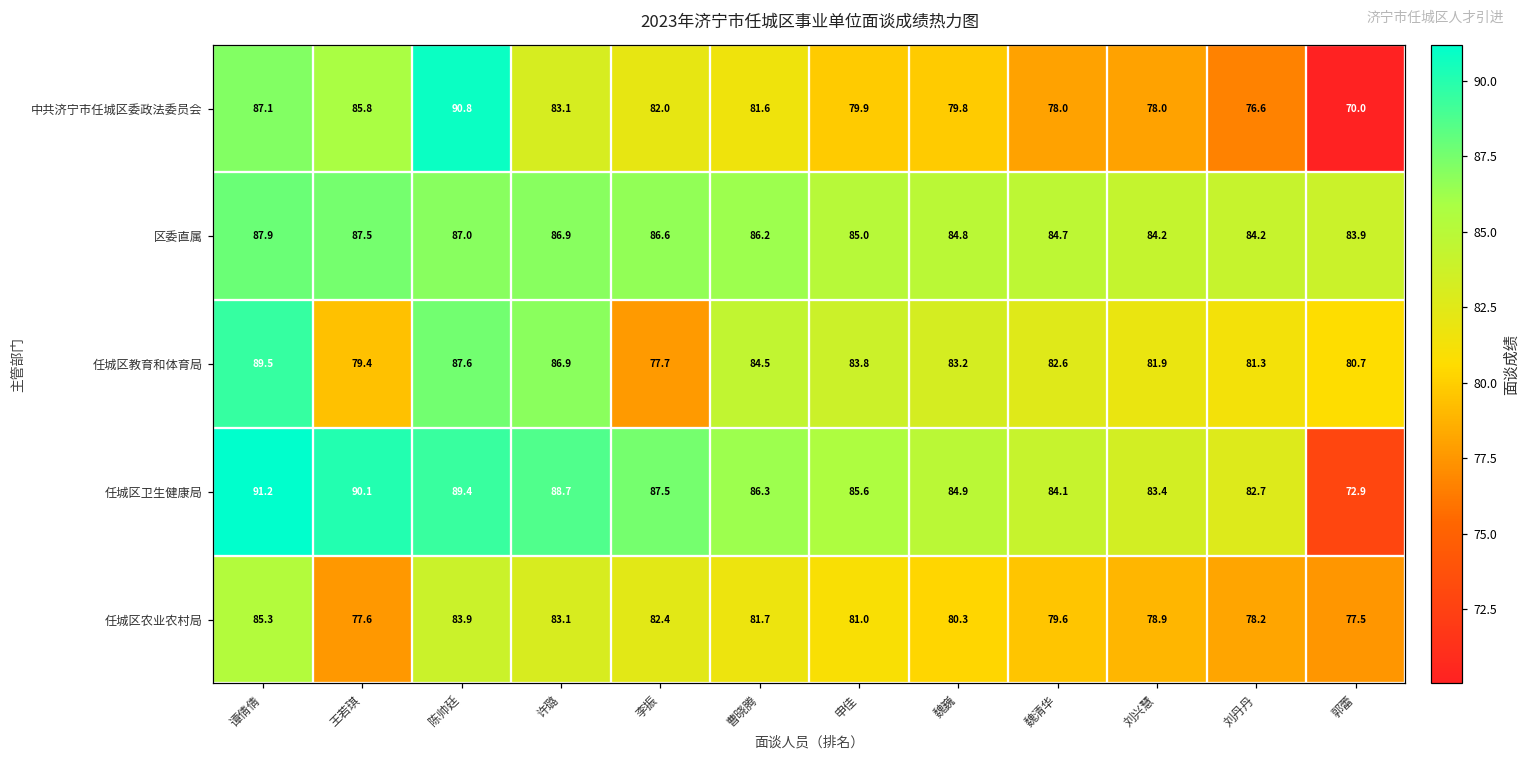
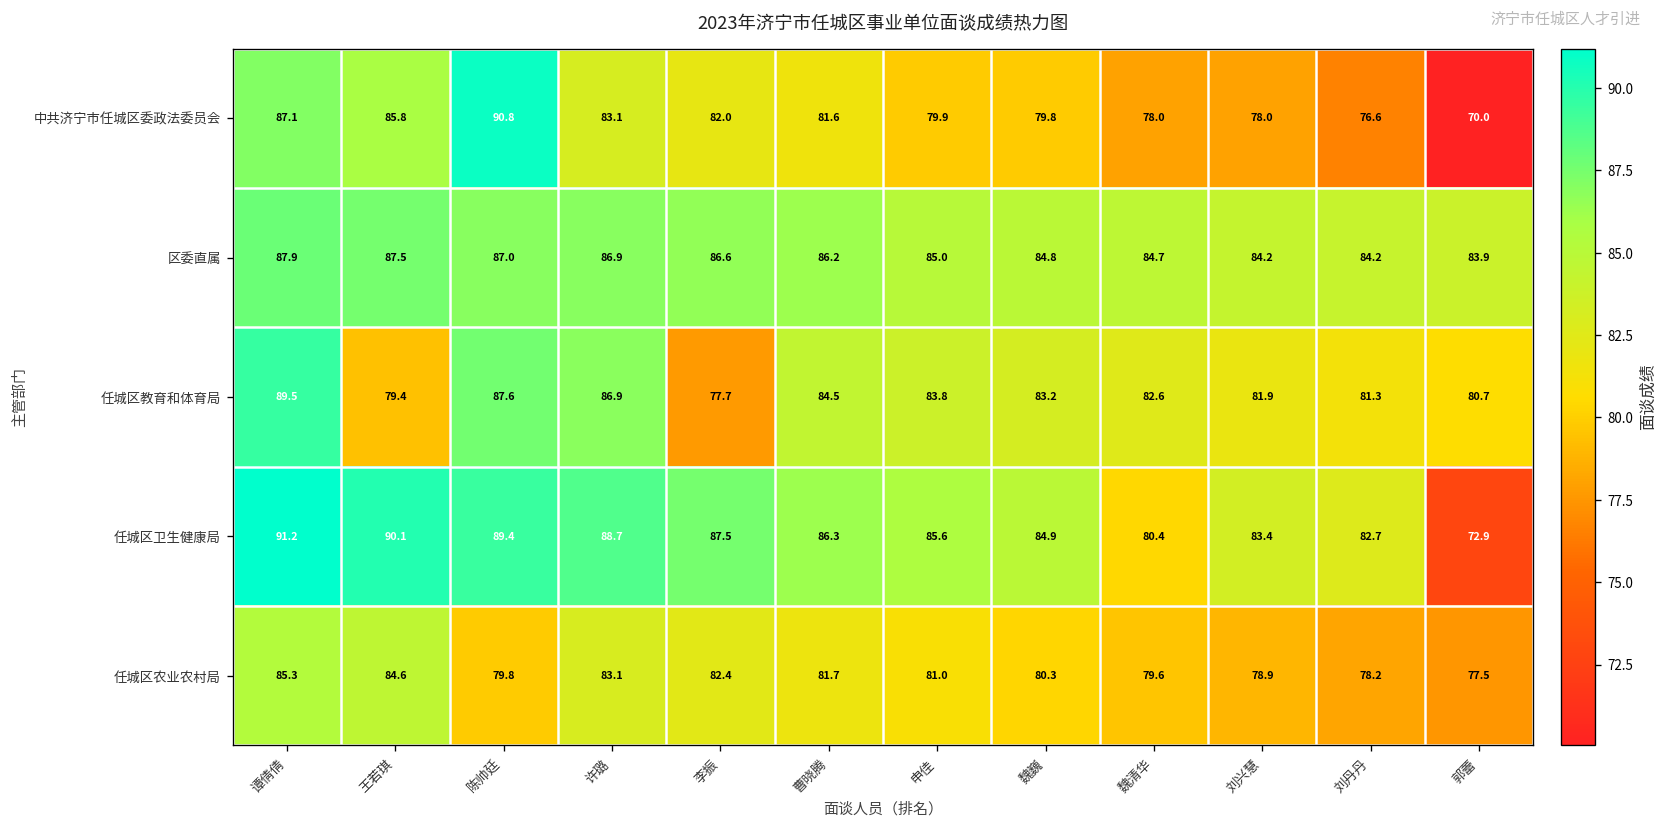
任城区卫生健康局, 魏清华: 84.1 -> 80.4
任城区农业农村局, 王若琪: 77.6 -> 84.6
任城区农业农村局, 陈帅廷: 83.9 -> 79.8
